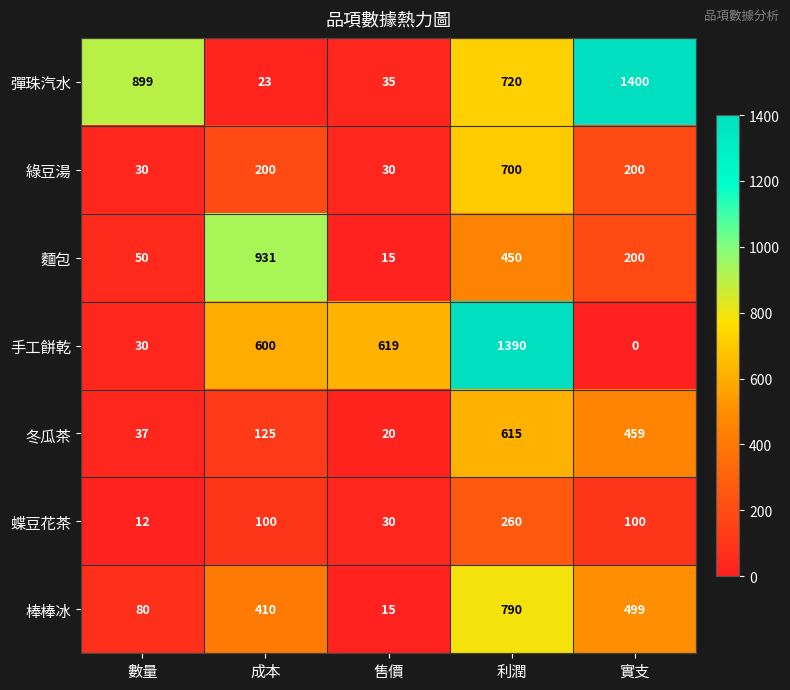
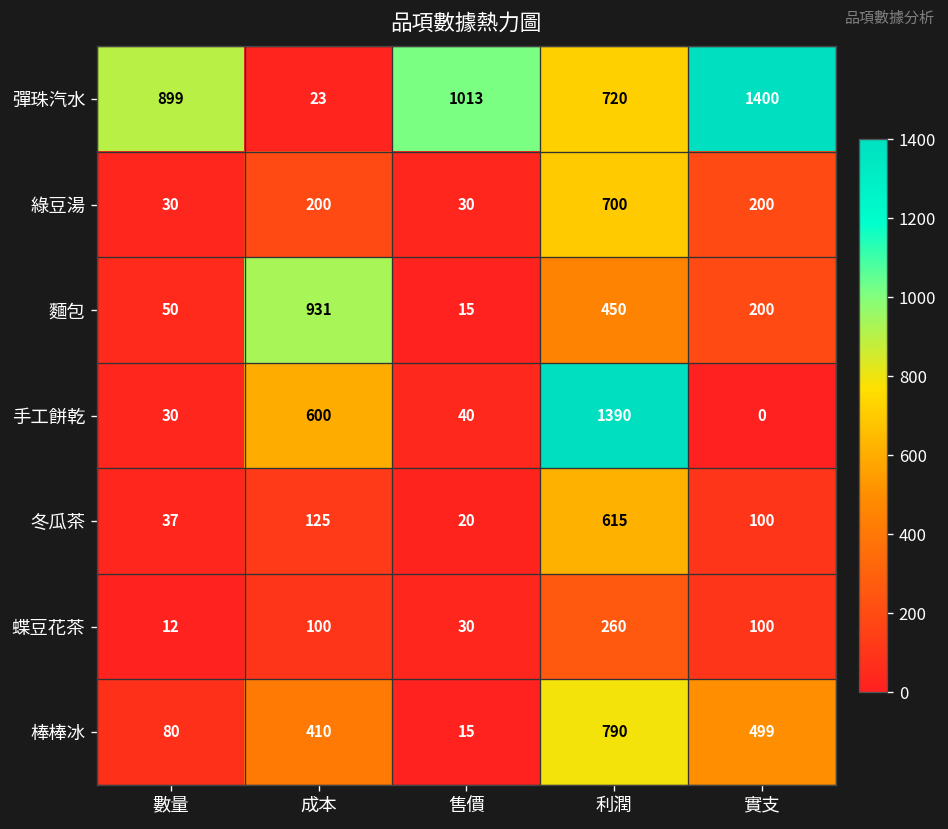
彈珠汽水, 售價: 35 -> 1013
手工餅乾, 售價: 619 -> 40
冬瓜茶, 實支: 459 -> 100
